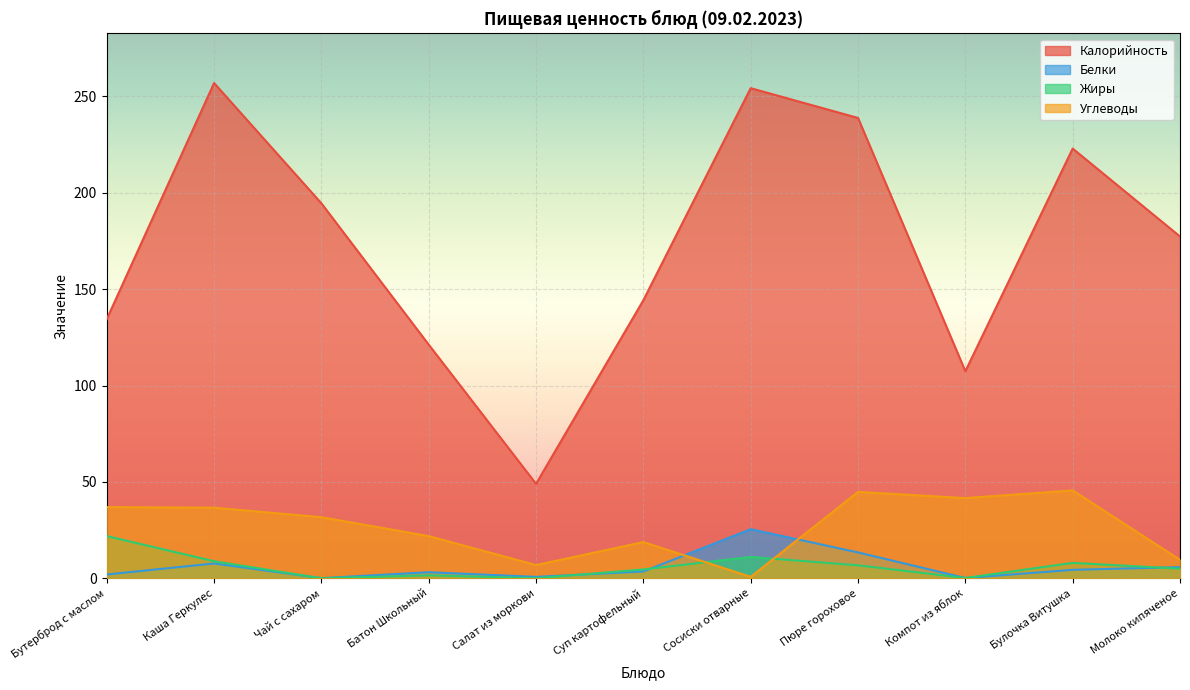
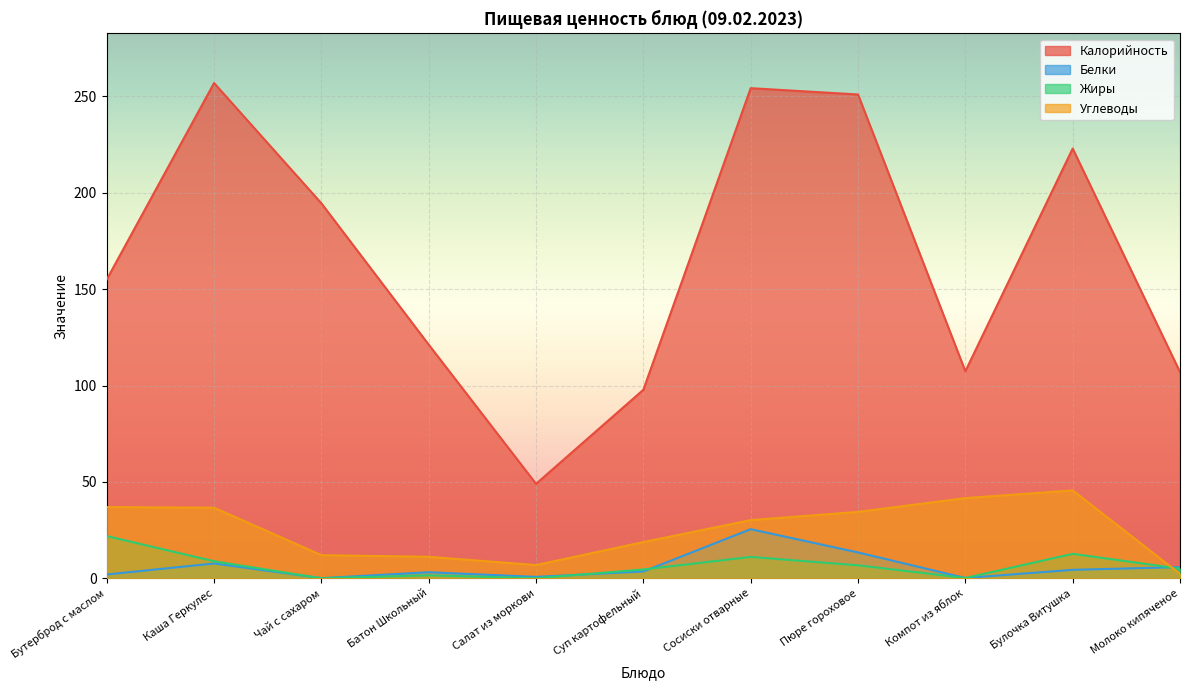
Калорийность, Бутерброд с маслом: 134 -> 155
Углеводы, Чай с сахаром: 32 -> 12
Углеводы, Батон Школьный: 22 -> 11
Калорийность, Суп картофельный: 144 -> 98
Углеводы, Сосиски отварные: 1 -> 30
Калорийность, Пюре гороховое: 239 -> 251
Углеводы, Пюре гороховое: 45 -> 34
Жиры, Булочка Витушка: 8 -> 13
Калорийность, Молоко кипяченое: 177 -> 107
Углеводы, Молоко кипяченое: 10 -> 2
